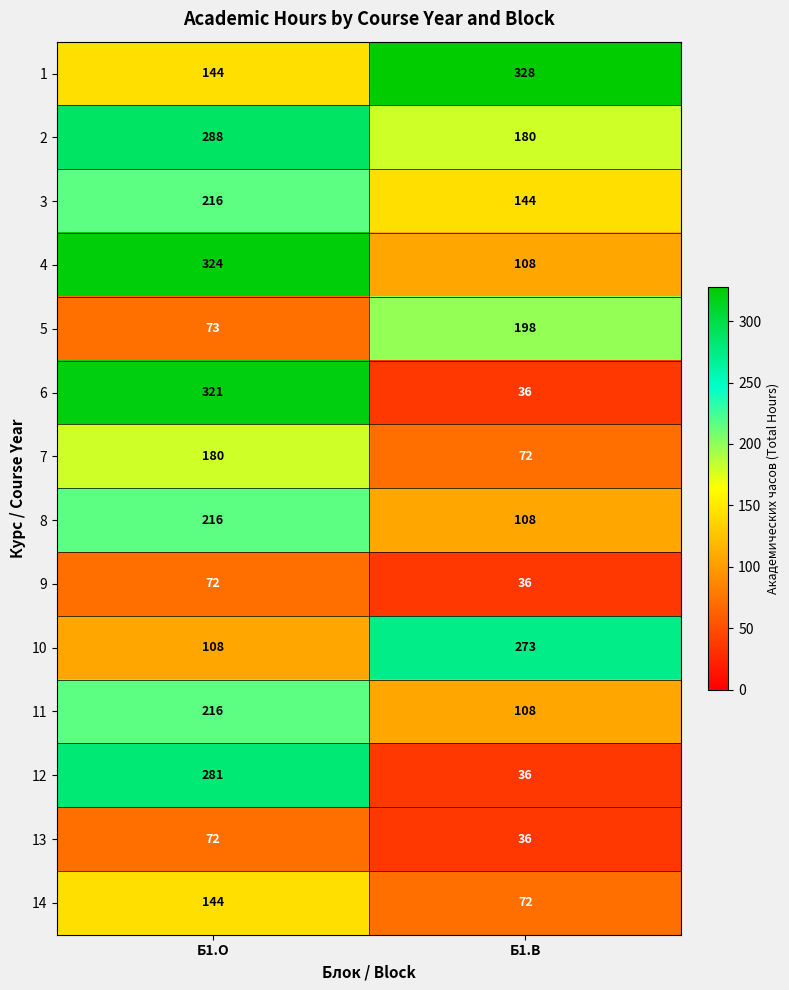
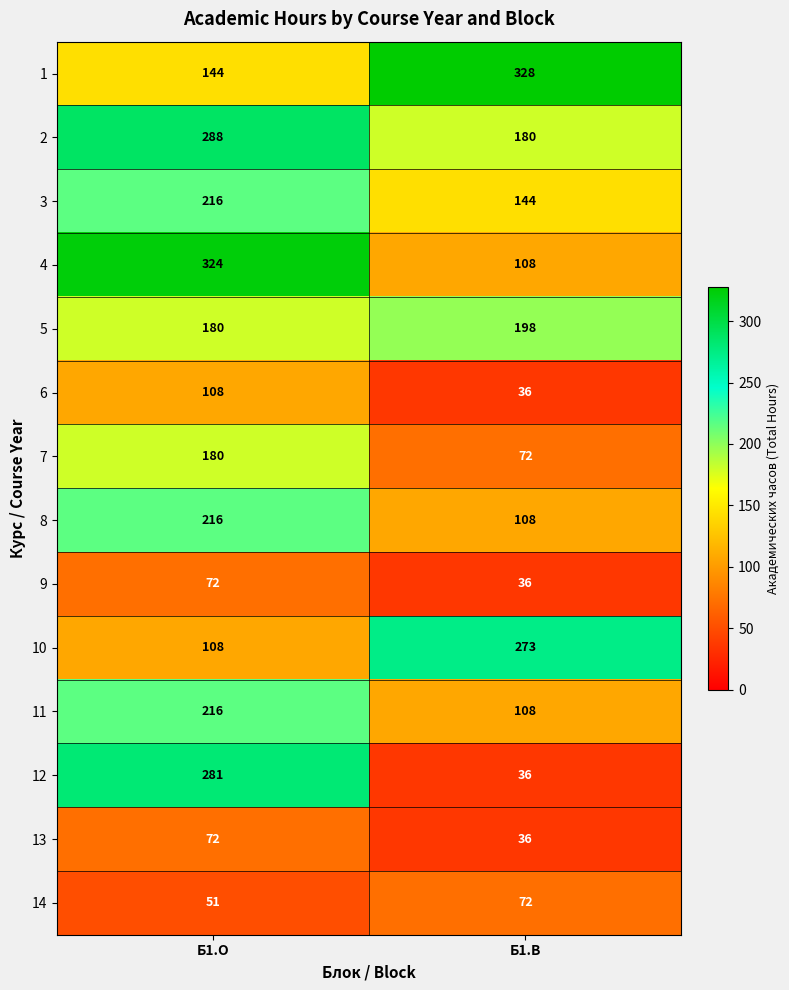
5, Б1.О: 73 -> 180
6, Б1.О: 321 -> 108
14, Б1.О: 144 -> 51
